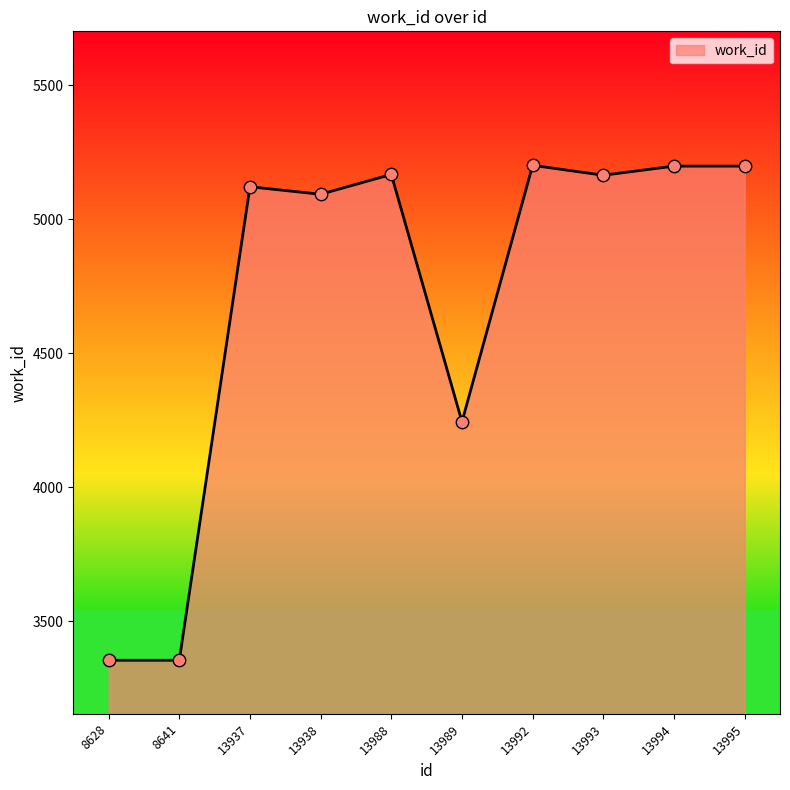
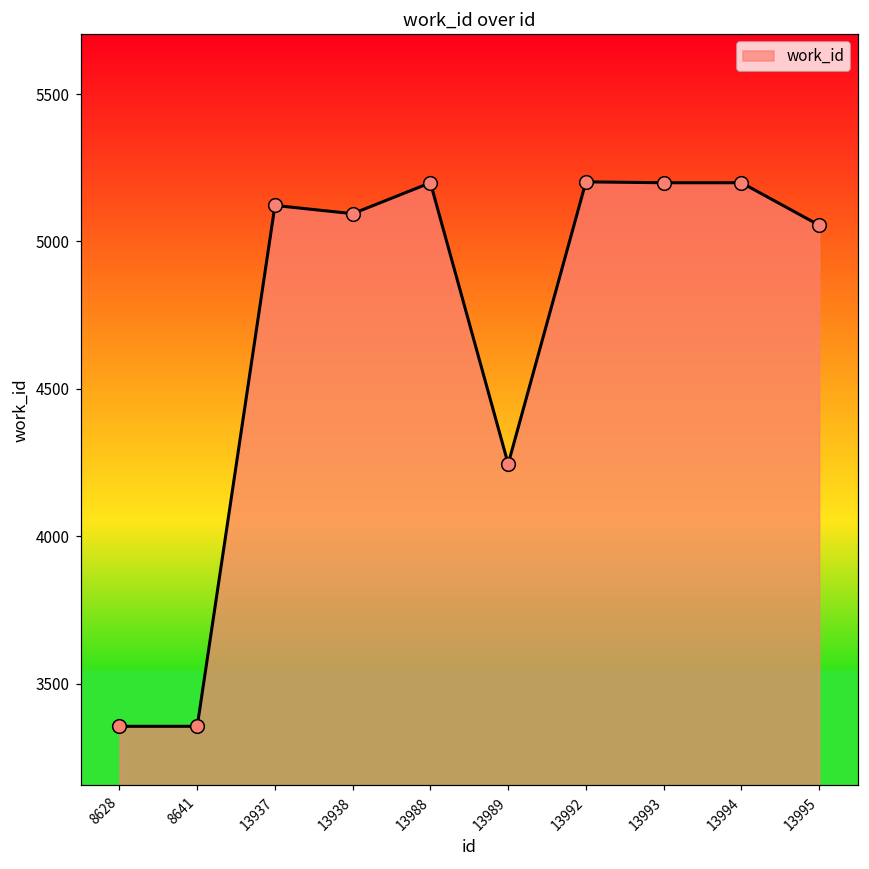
13988: 5170 -> 5200
13993: 5170 -> 5200
13995: 5200 -> 5060
